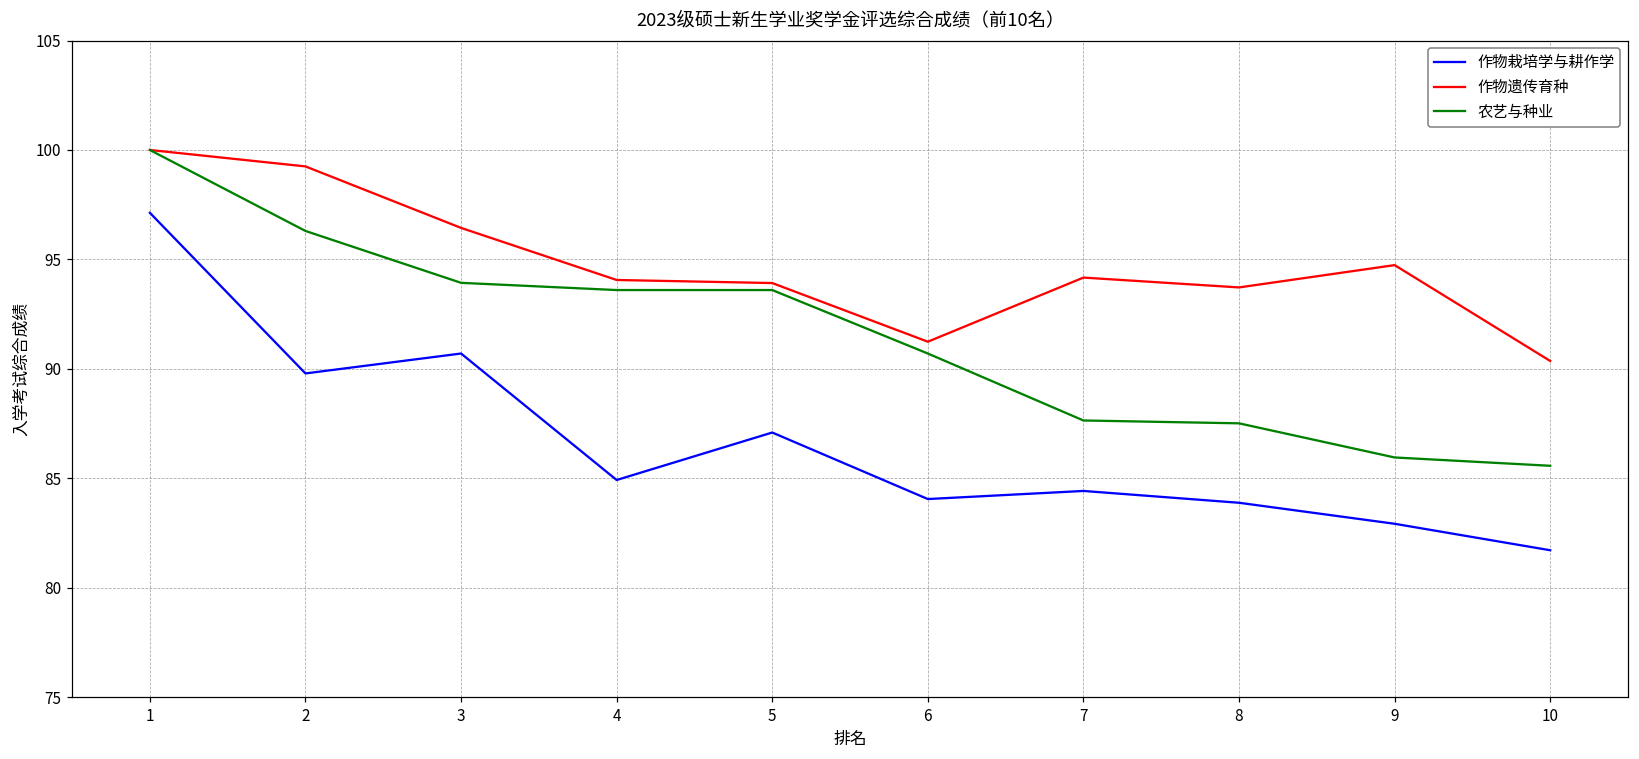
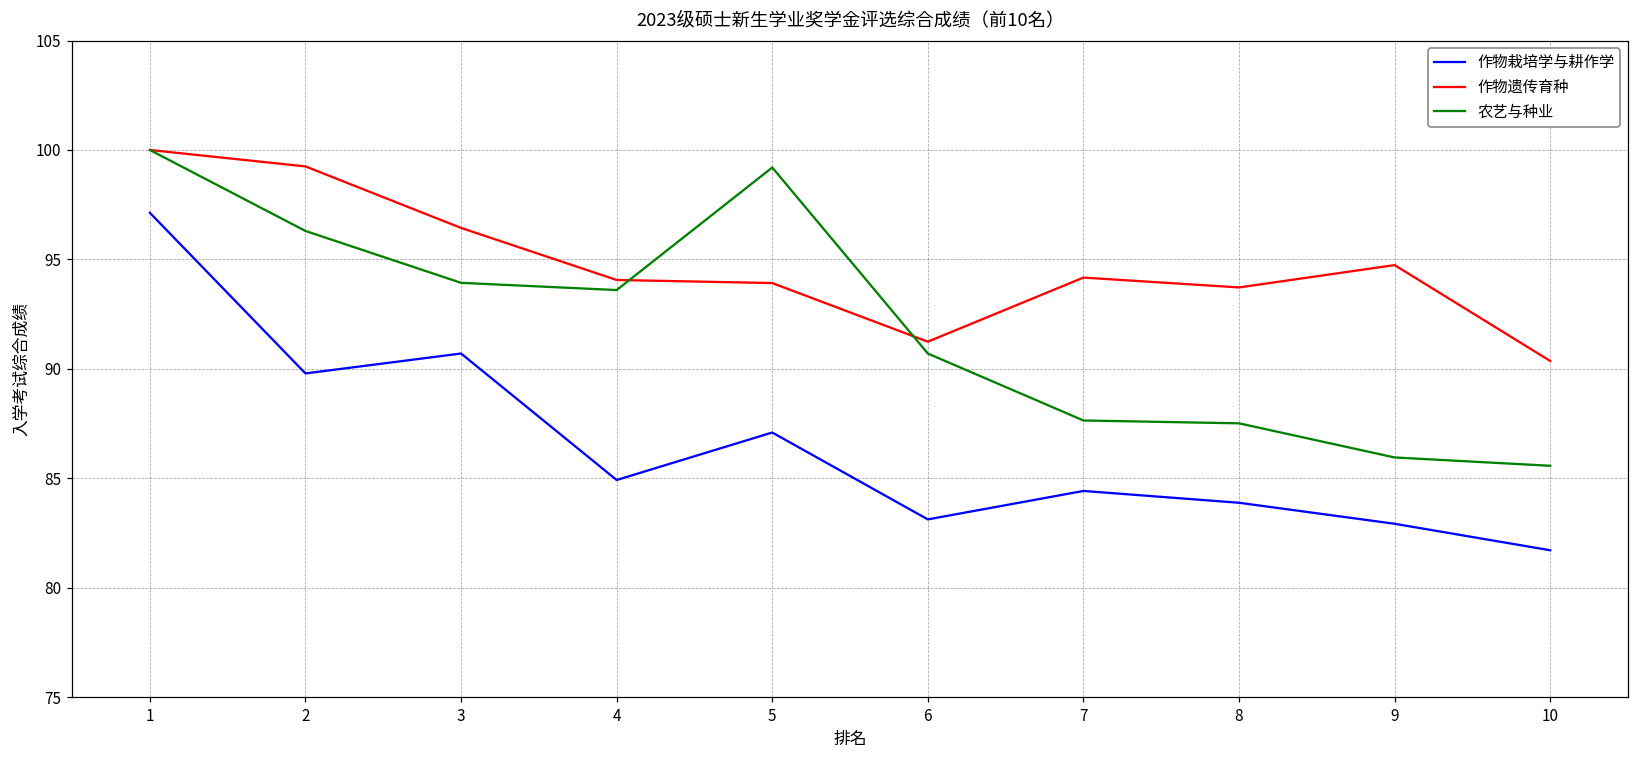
农艺与种业, 5: 93.6 -> 99.2
作物栽培学与耕作学, 6: 84.1 -> 83.1
